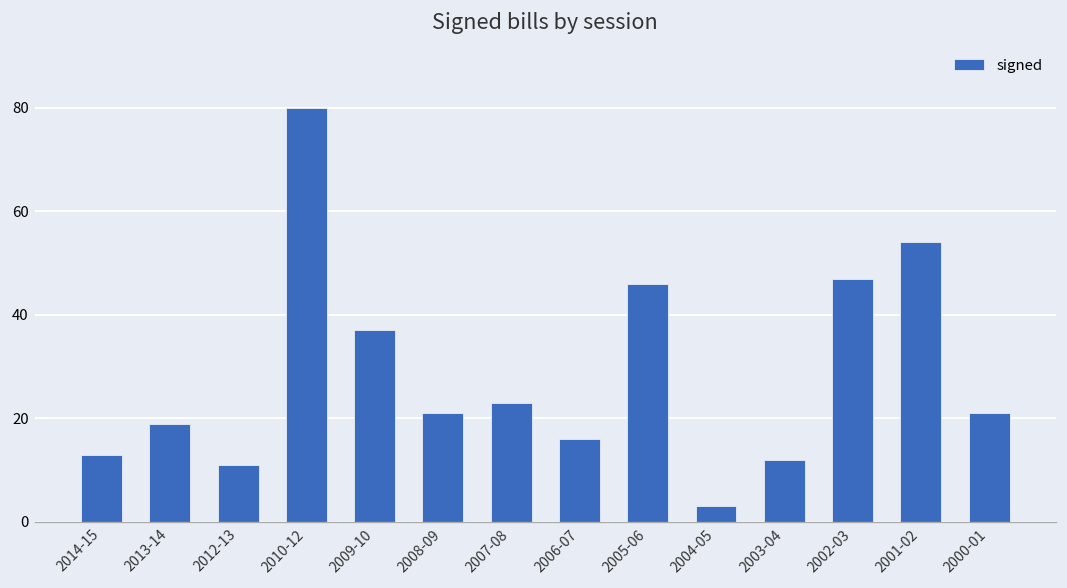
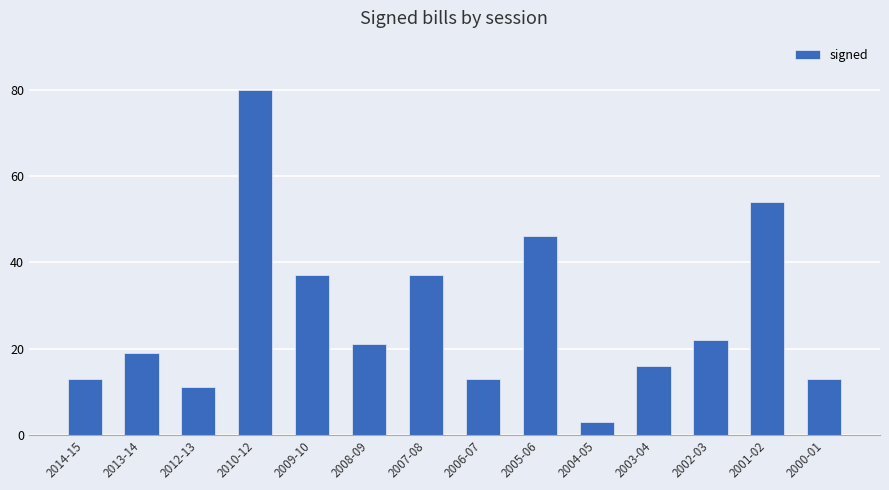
2007-08: 23 -> 37
2006-07: 16 -> 13
2003-04: 12 -> 16
2002-03: 47 -> 22
2000-01: 21 -> 13
